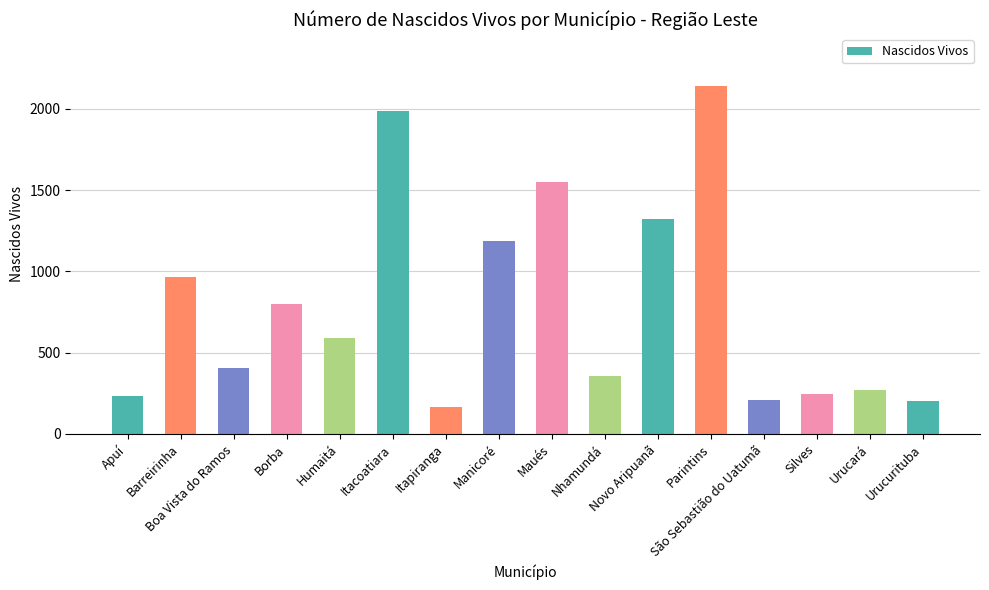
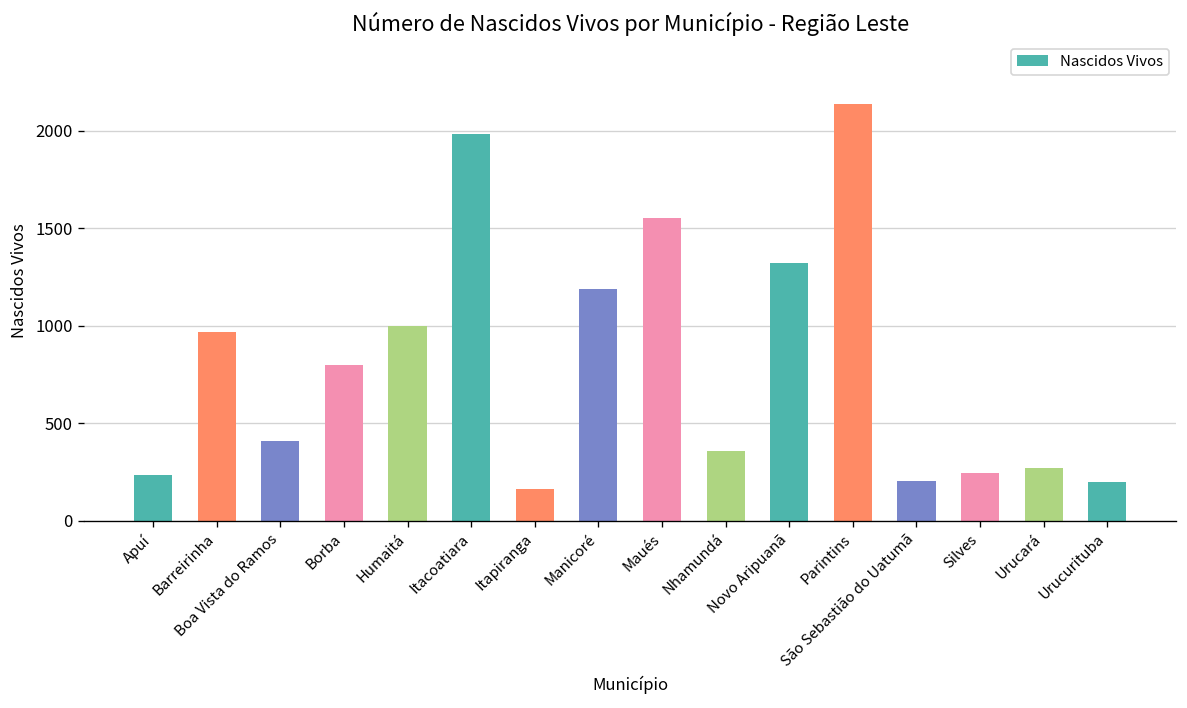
Humaitá: 590 -> 1000
